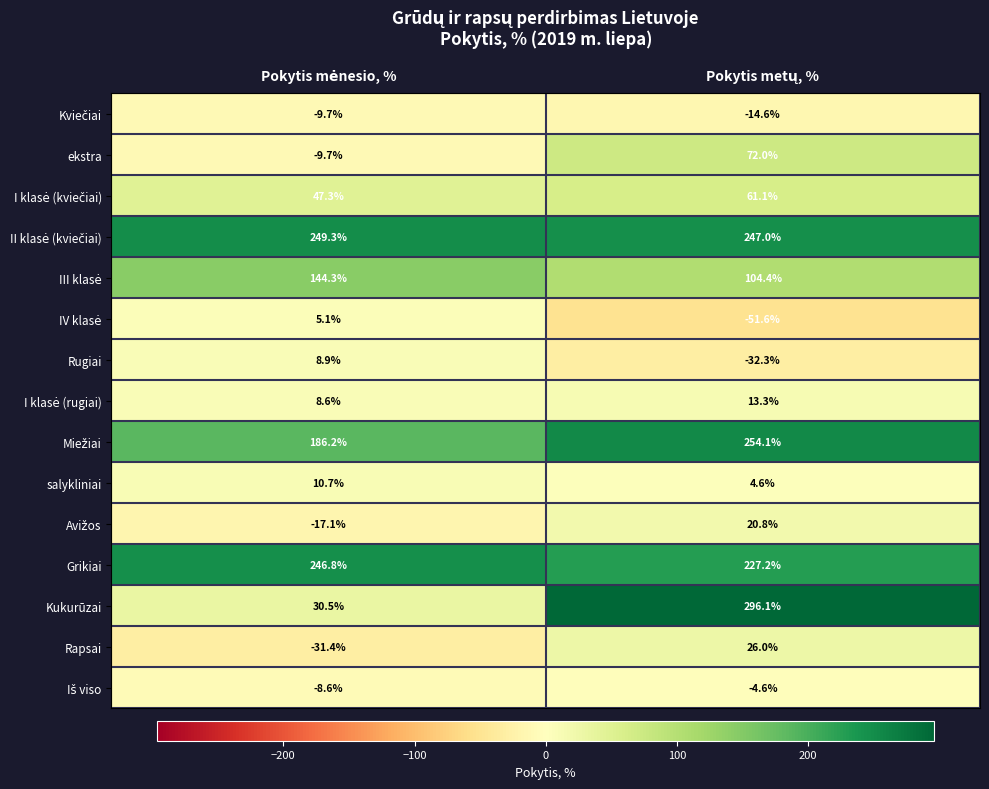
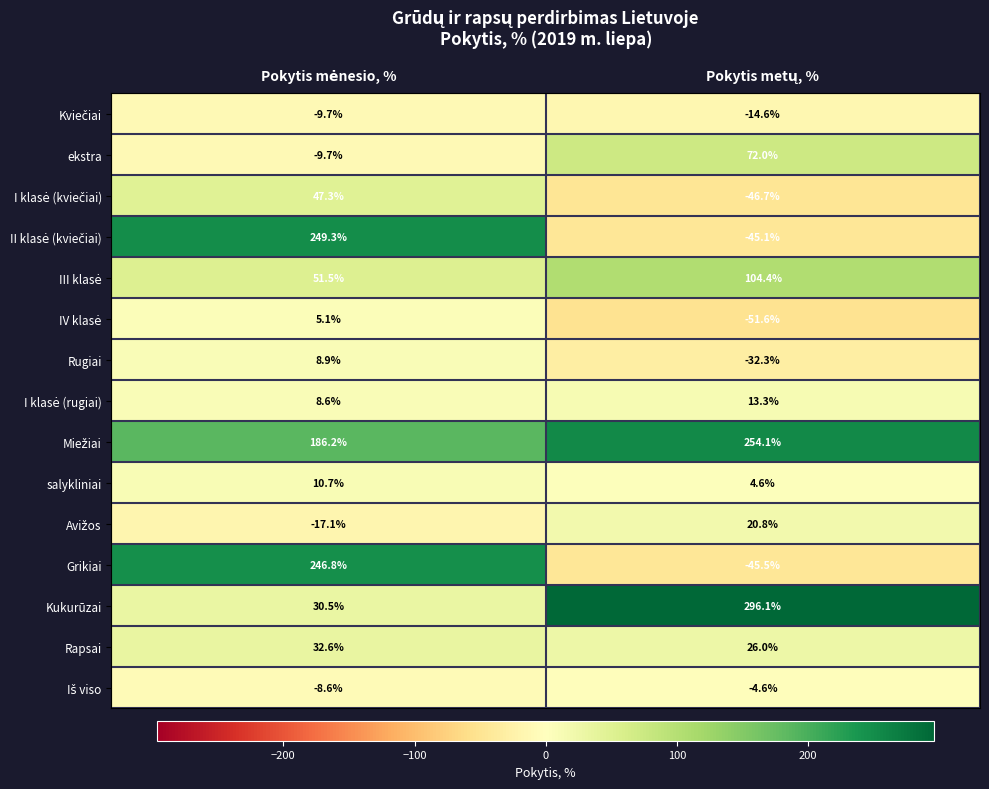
I klasė (kviečiai), Pokytis metų, %: 61.1% -> -46.7%
II klasė (kviečiai), Pokytis metų, %: 247.0% -> -45.1%
III klasė, Pokytis mėnesio, %: 144.3% -> 51.5%
Grikiai, Pokytis metų, %: 227.2% -> -45.5%
Rapsai, Pokytis mėnesio, %: -31.4% -> 32.6%
